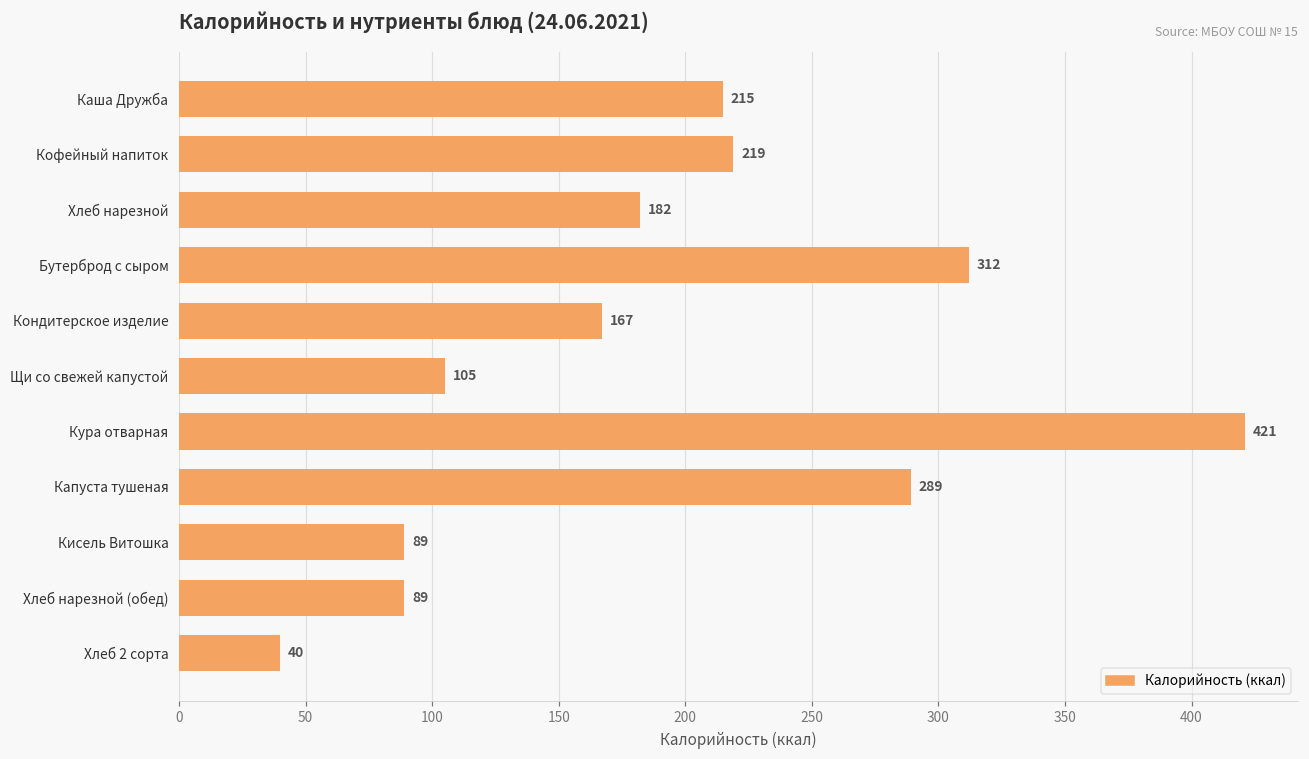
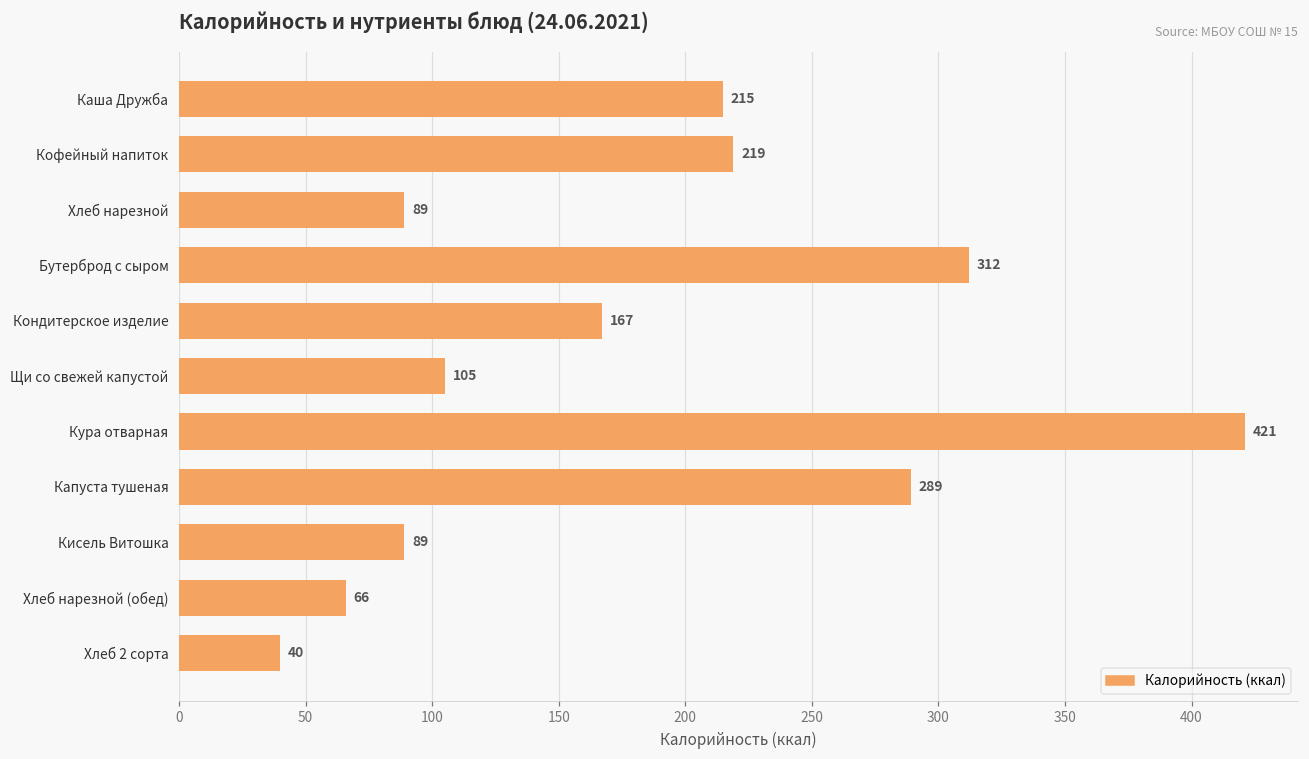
Хлеб нарезной: 182 -> 89
Хлеб нарезной (обед): 89 -> 66
